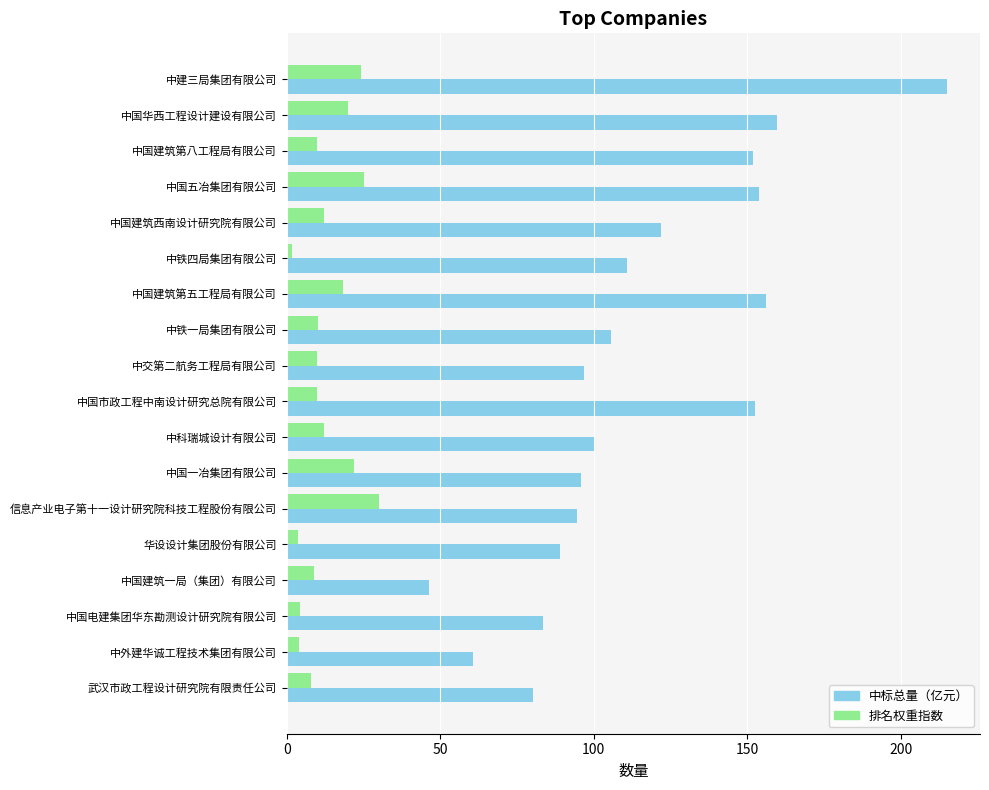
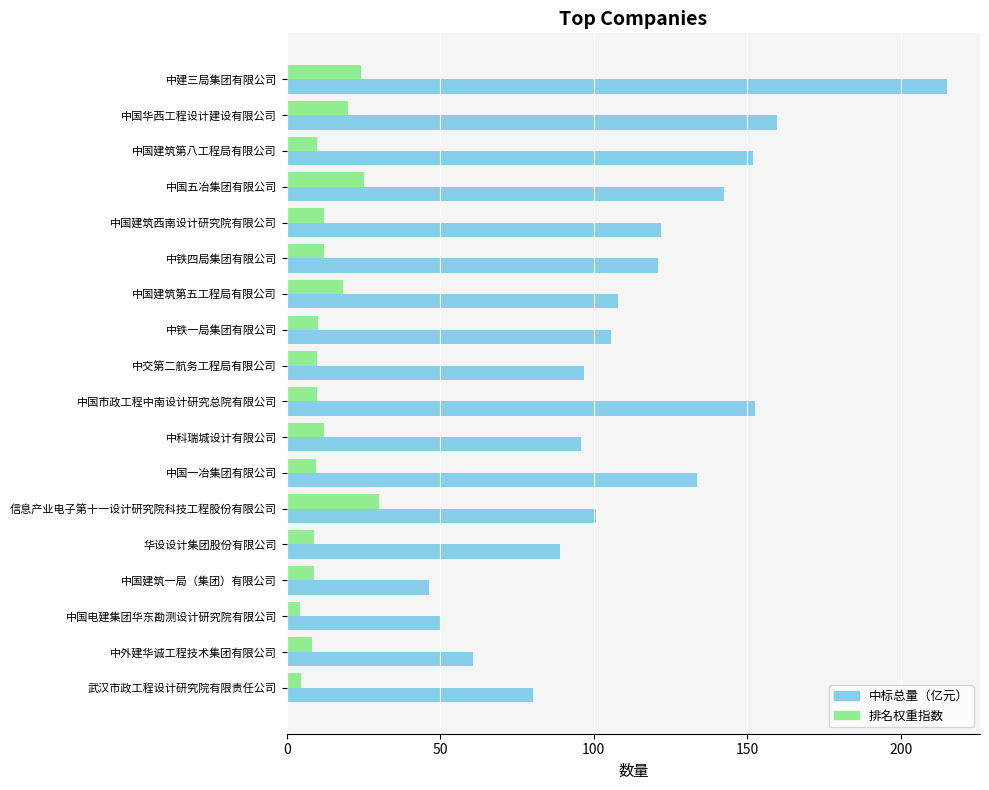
中标总量（亿元）, 中国五冶集团有限公司: 154 -> 142
排名权重指数, 中铁四局集团有限公司: 2 -> 12
中标总量（亿元）, 中铁四局集团有限公司: 111 -> 121
中标总量（亿元）, 中国建筑第五工程局有限公司: 156 -> 108
中标总量（亿元）, 中科瑞城设计有限公司: 100 -> 96
排名权重指数, 中国一冶集团有限公司: 22 -> 10
中标总量（亿元）, 中国一冶集团有限公司: 96 -> 134
中标总量（亿元）, 信息产业电子第十一设计研究院科技工程股份有限公司: 95 -> 101
排名权重指数, 华设设计集团股份有限公司: 4 -> 9
中标总量（亿元）, 中国电建集团华东勘测设计研究院有限公司: 84 -> 50
排名权重指数, 中外建华诚工程技术集团有限公司: 4 -> 8
排名权重指数, 武汉市政工程设计研究院有限责任公司: 8 -> 5
